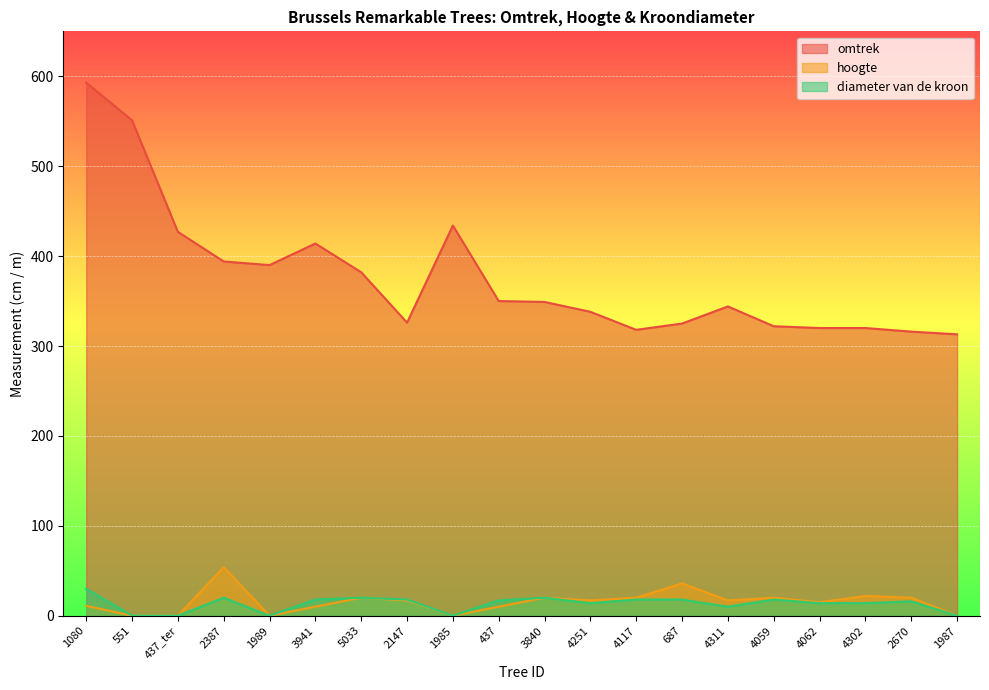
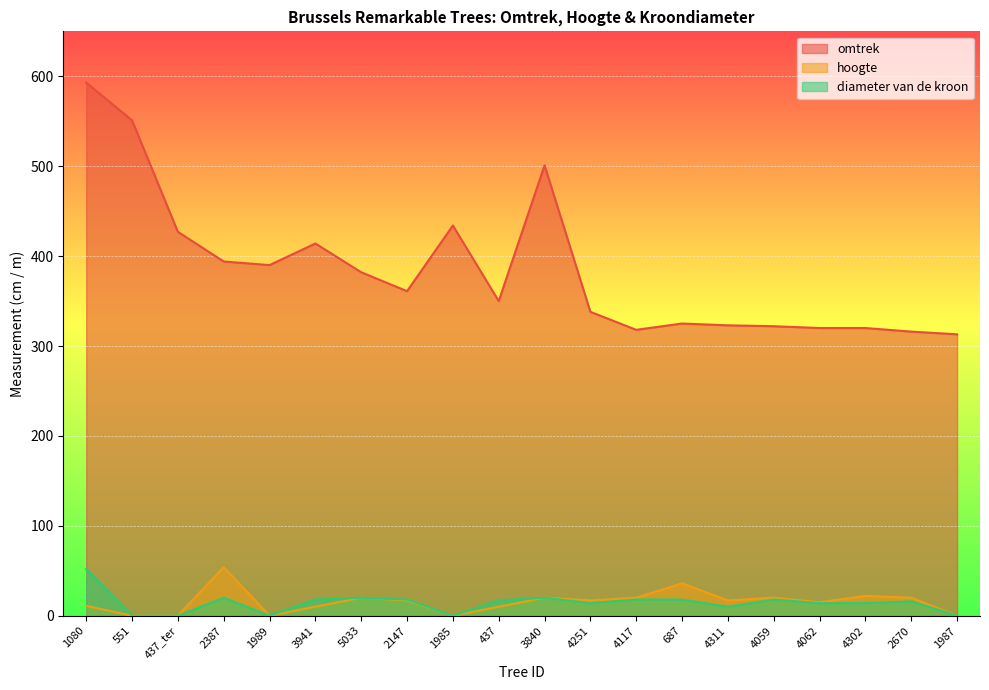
diameter van de kroon, 1080: 30 -> 50
omtrek, 2147: 330 -> 360
omtrek, 3840: 350 -> 500
omtrek, 4311: 340 -> 320
